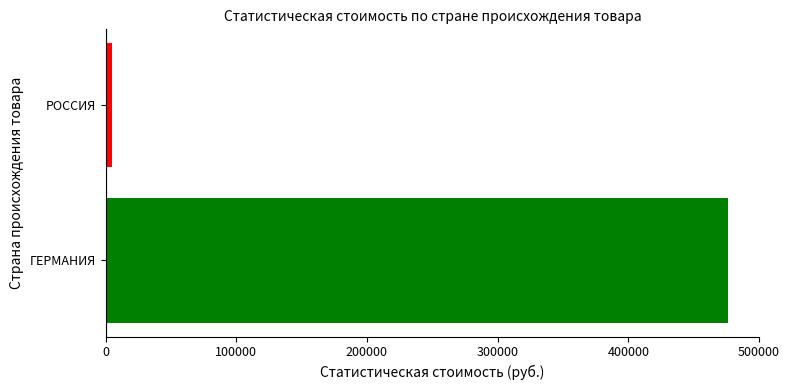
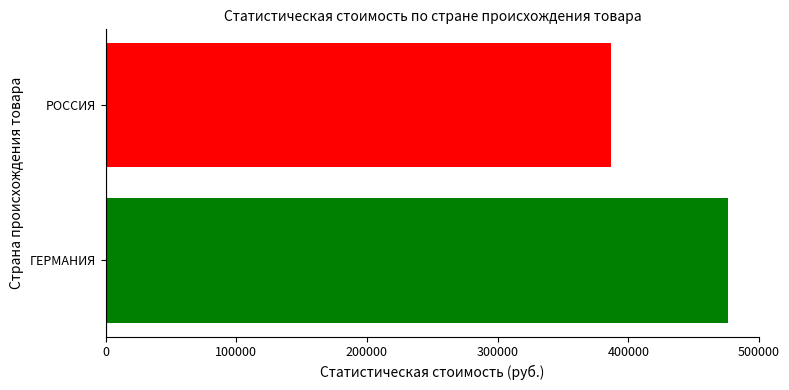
РОССИЯ: 5000 -> 387000
